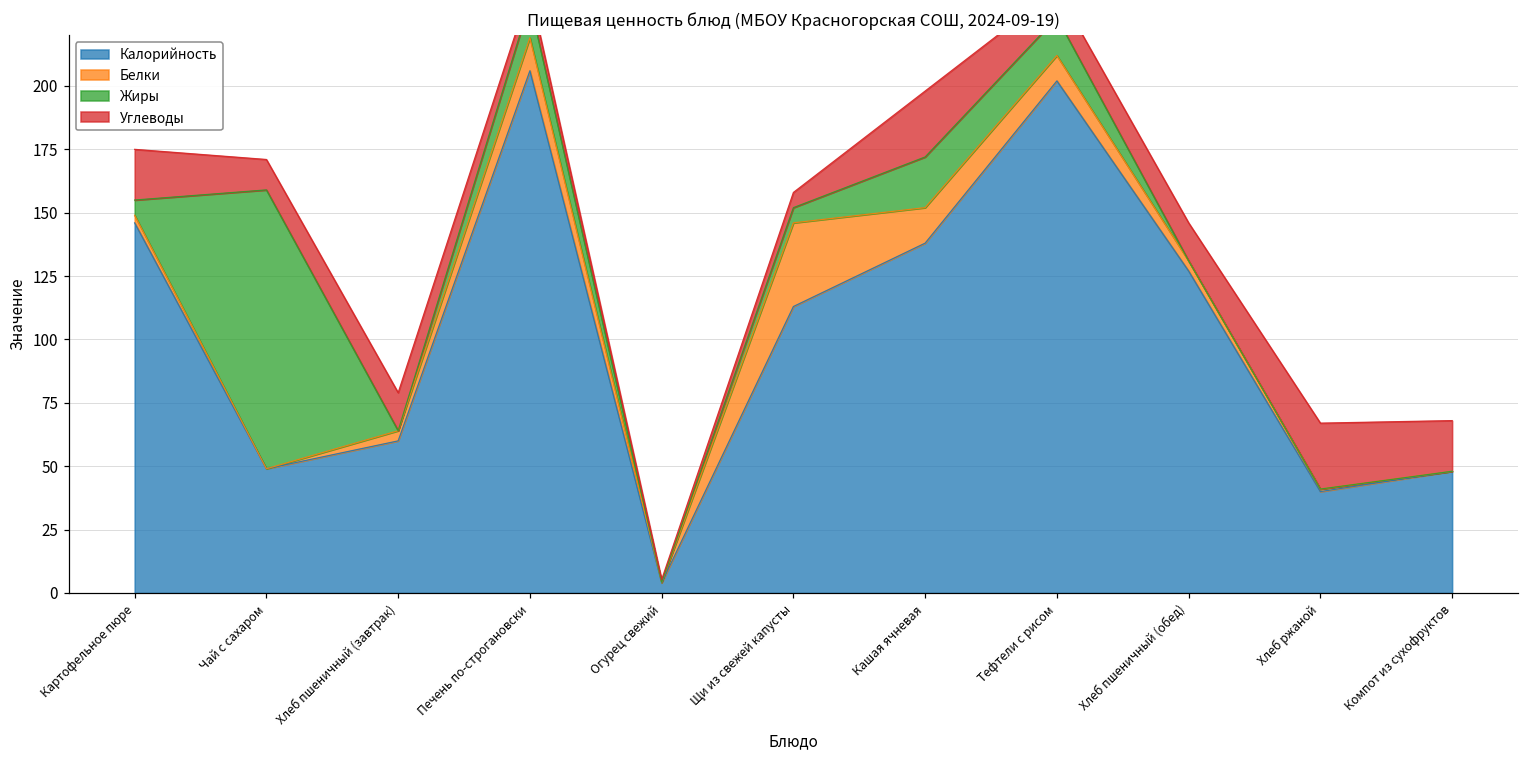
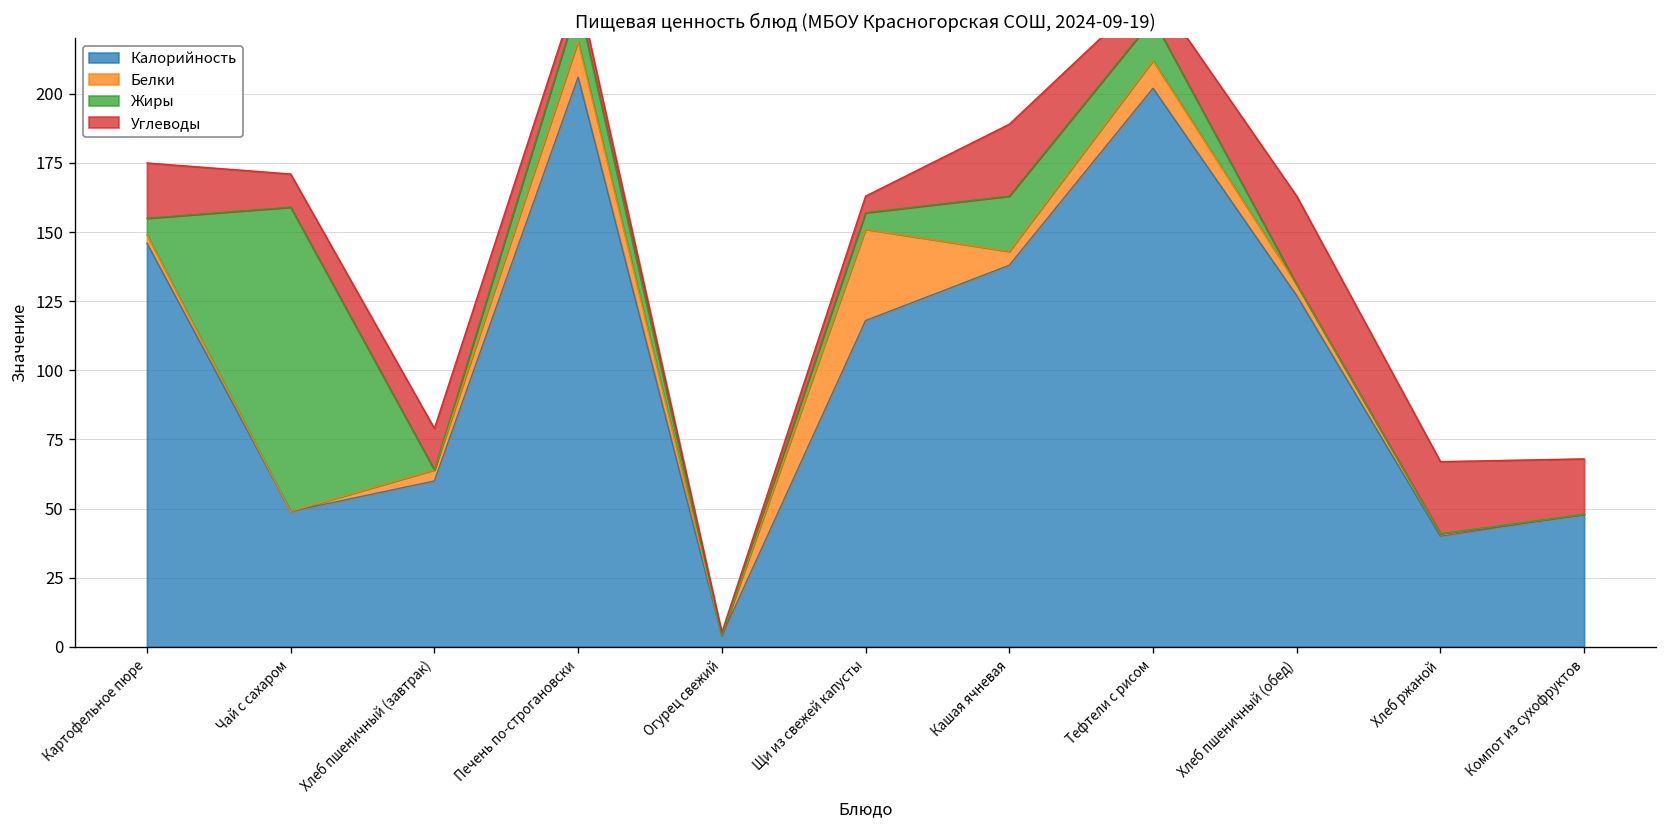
Калорийность, Щи из свежей капусты: 113 -> 118
Белки, Кашая ячневая: 14 -> 5
Углеводы, Хлеб пшеничный (обед): 15 -> 32
